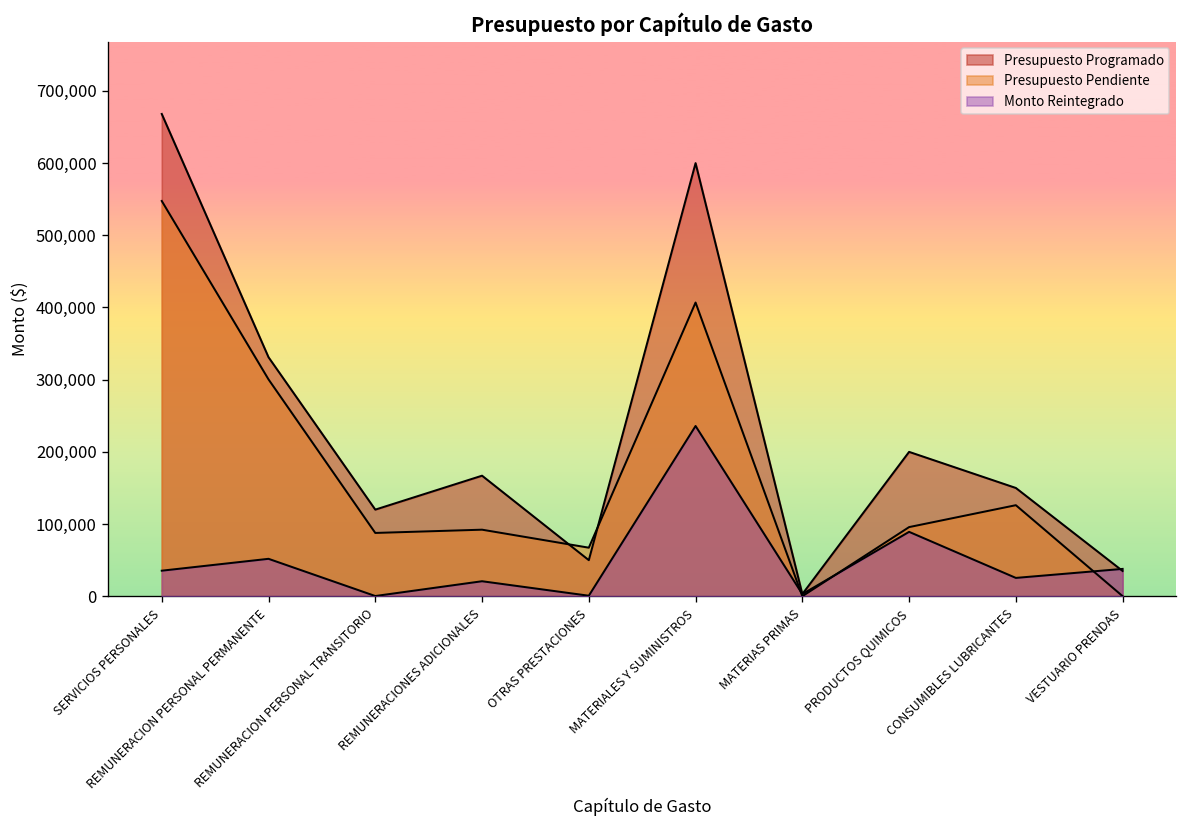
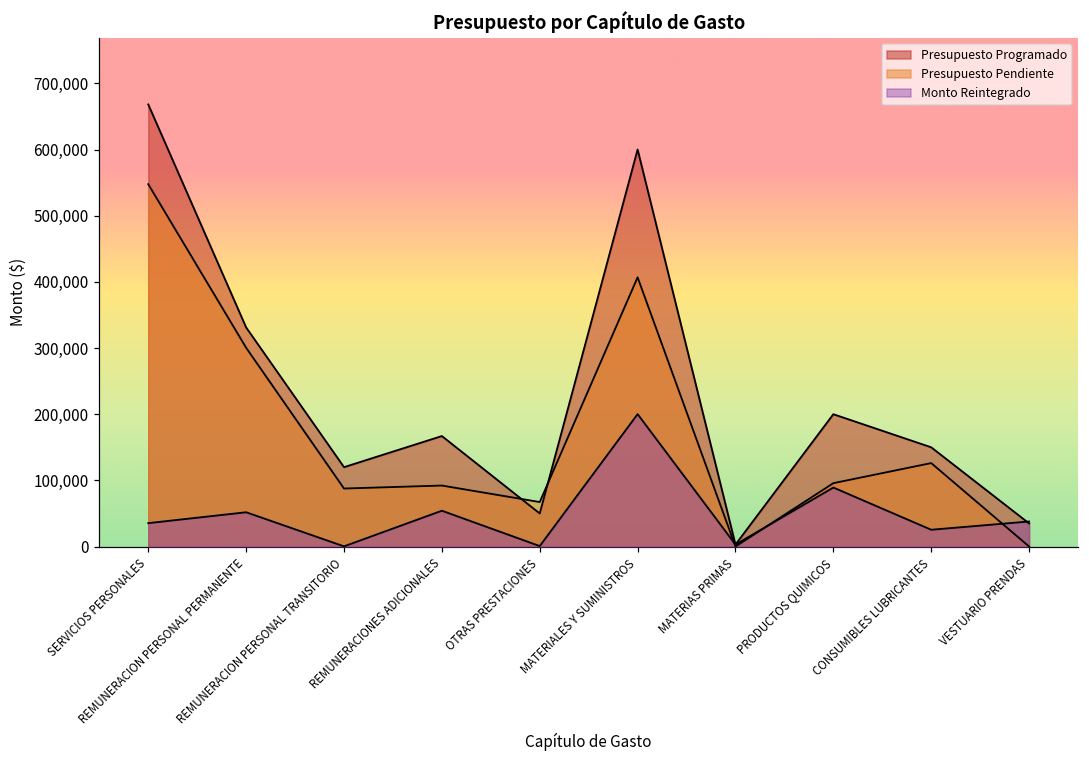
Monto Reintegrado, REMUNERACIONES ADICIONALES: 20,000 -> 50,000
Monto Reintegrado, MATERIALES Y SUMINISTROS: 240,000 -> 200,000
